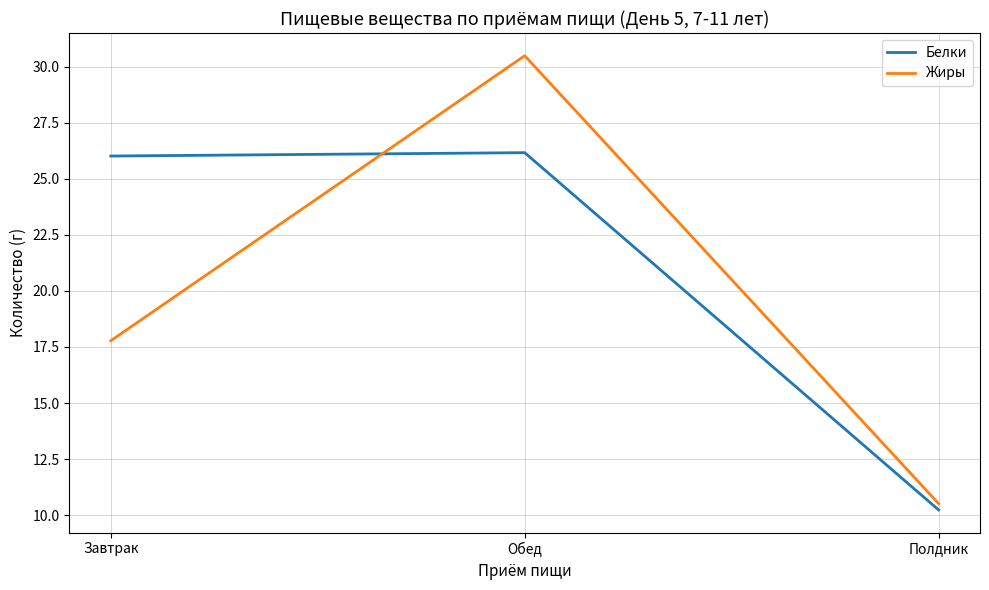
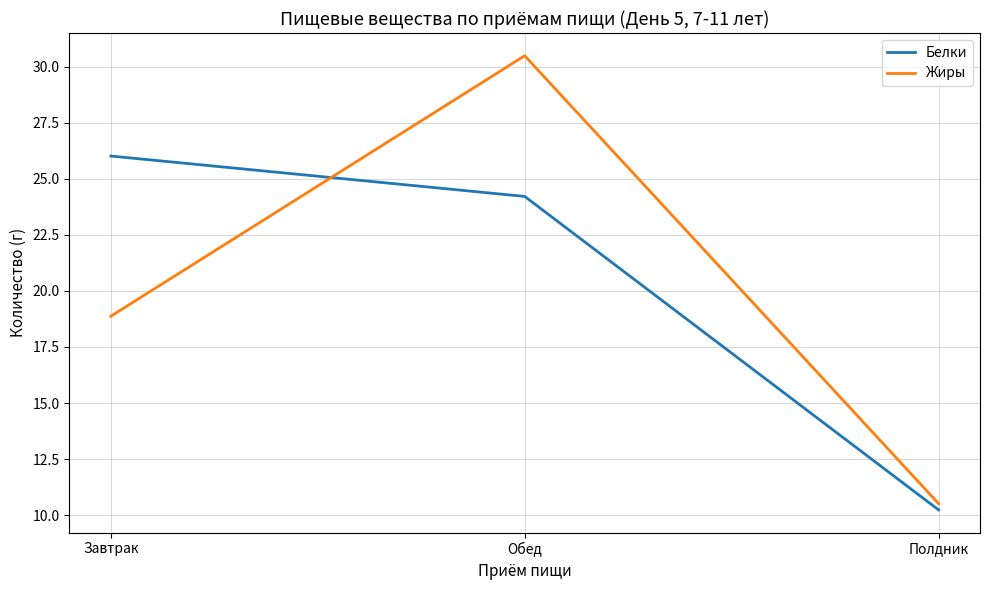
Жиры, Завтрак: 17.8 -> 18.9
Белки, Обед: 26.2 -> 24.2
